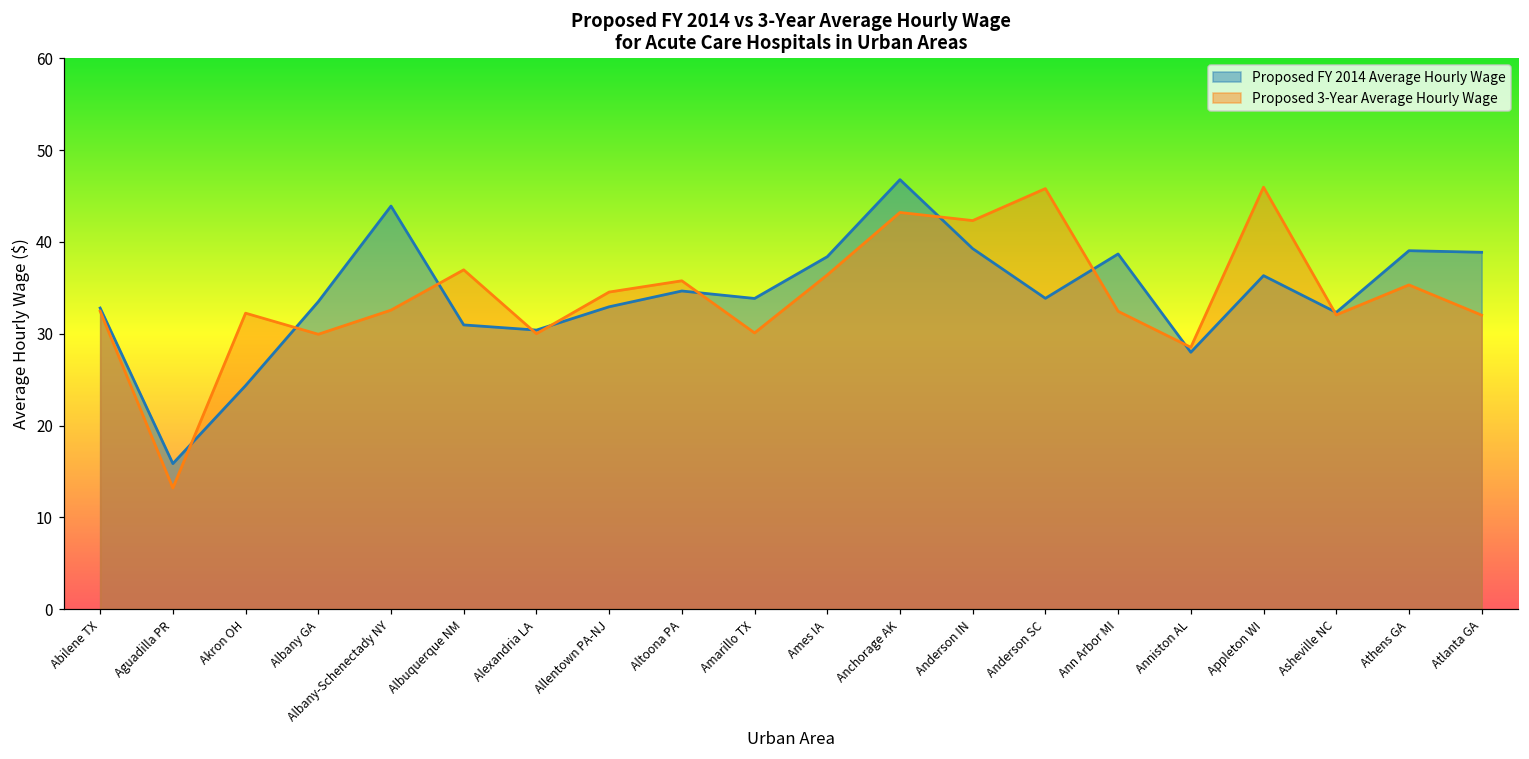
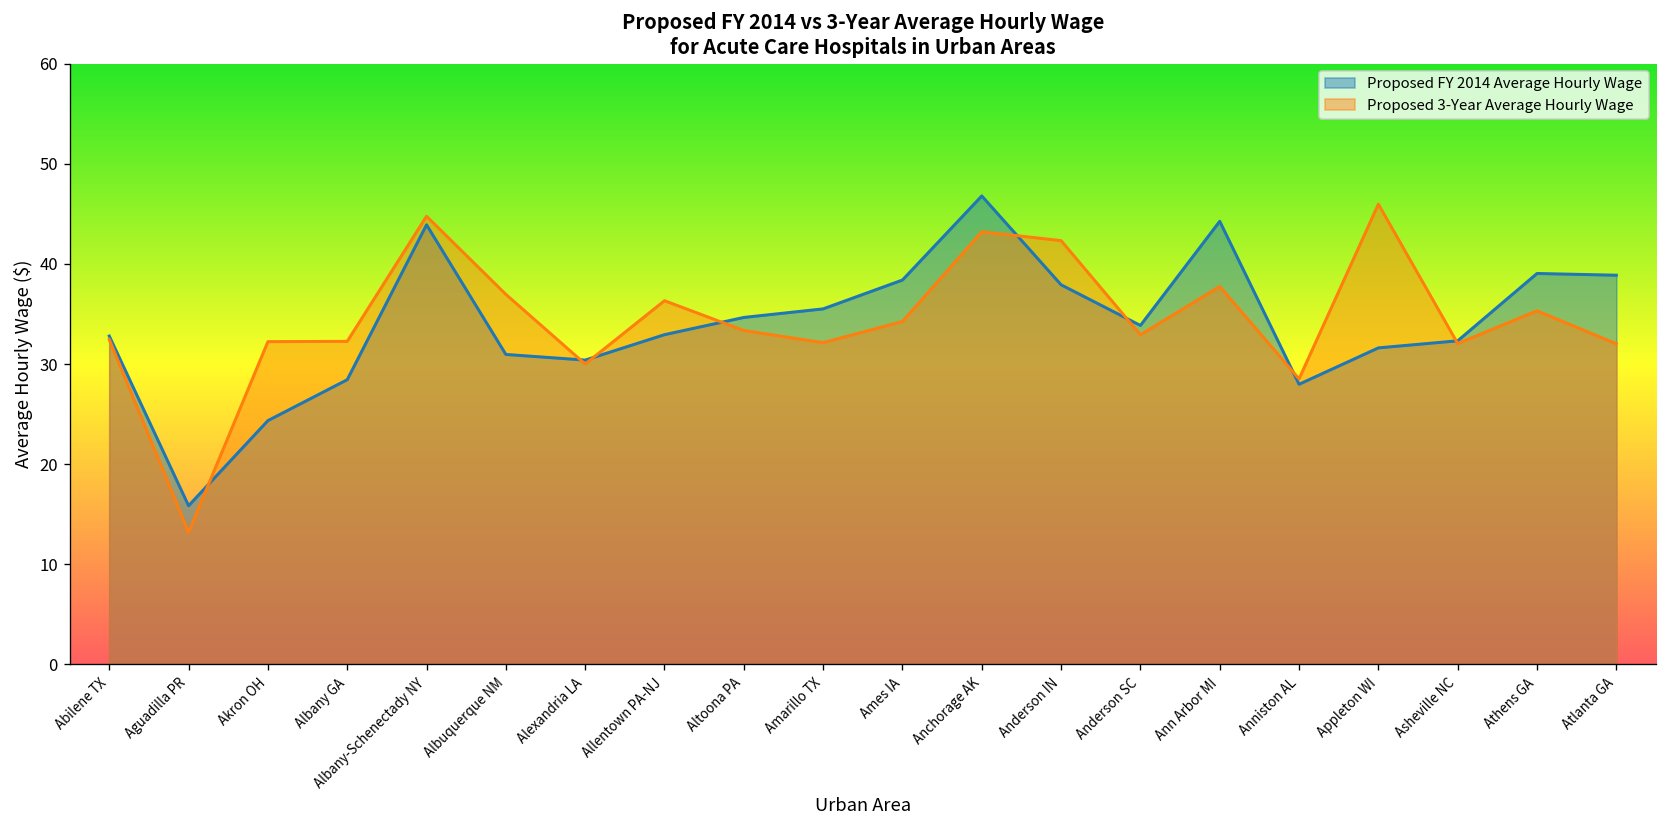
Proposed FY 2014 Average Hourly Wage, Albany GA: 33 -> 28
Proposed 3-Year Average Hourly Wage, Albany GA: 30 -> 32
Proposed 3-Year Average Hourly Wage, Albany-Schenectady NY: 33 -> 45
Proposed 3-Year Average Hourly Wage, Allentown PA-NJ: 35 -> 36
Proposed 3-Year Average Hourly Wage, Altoona PA: 36 -> 33
Proposed FY 2014 Average Hourly Wage, Amarillo TX: 34 -> 36
Proposed 3-Year Average Hourly Wage, Amarillo TX: 30 -> 32
Proposed 3-Year Average Hourly Wage, Ames IA: 36 -> 34
Proposed FY 2014 Average Hourly Wage, Anderson IN: 39 -> 38
Proposed 3-Year Average Hourly Wage, Anderson SC: 46 -> 33
Proposed FY 2014 Average Hourly Wage, Ann Arbor MI: 39 -> 44
Proposed 3-Year Average Hourly Wage, Ann Arbor MI: 32 -> 38
Proposed FY 2014 Average Hourly Wage, Appleton WI: 36 -> 32
